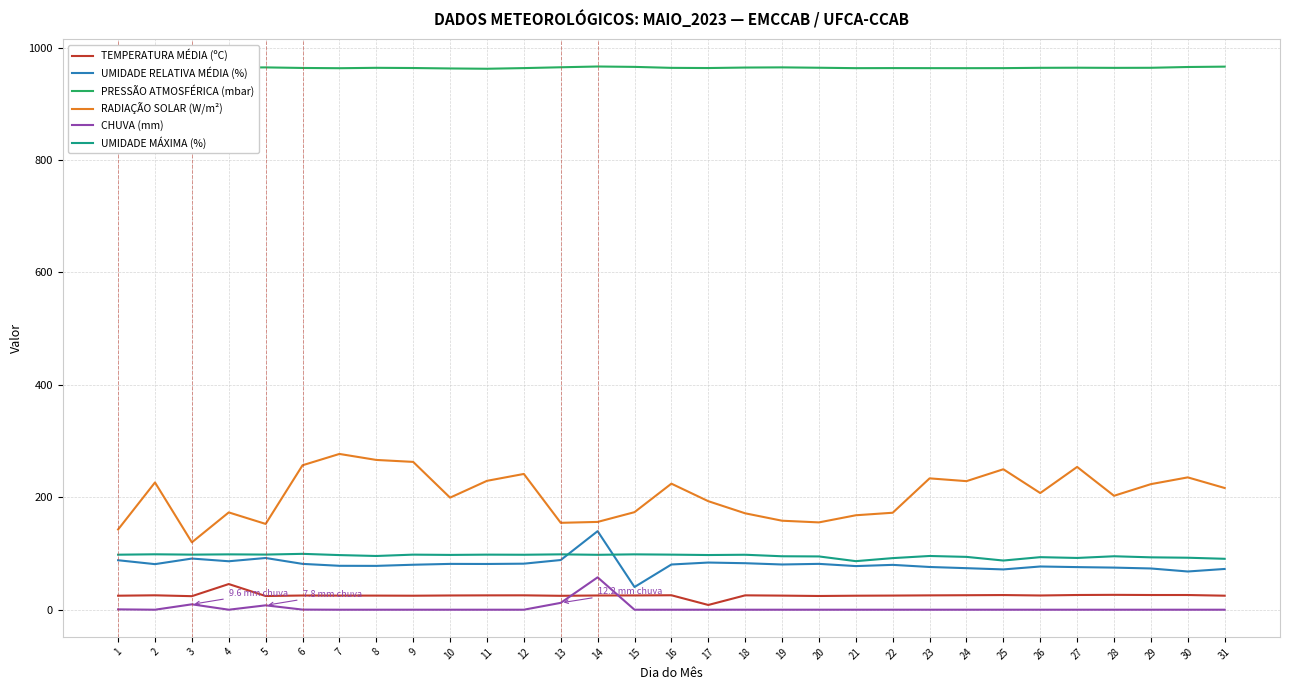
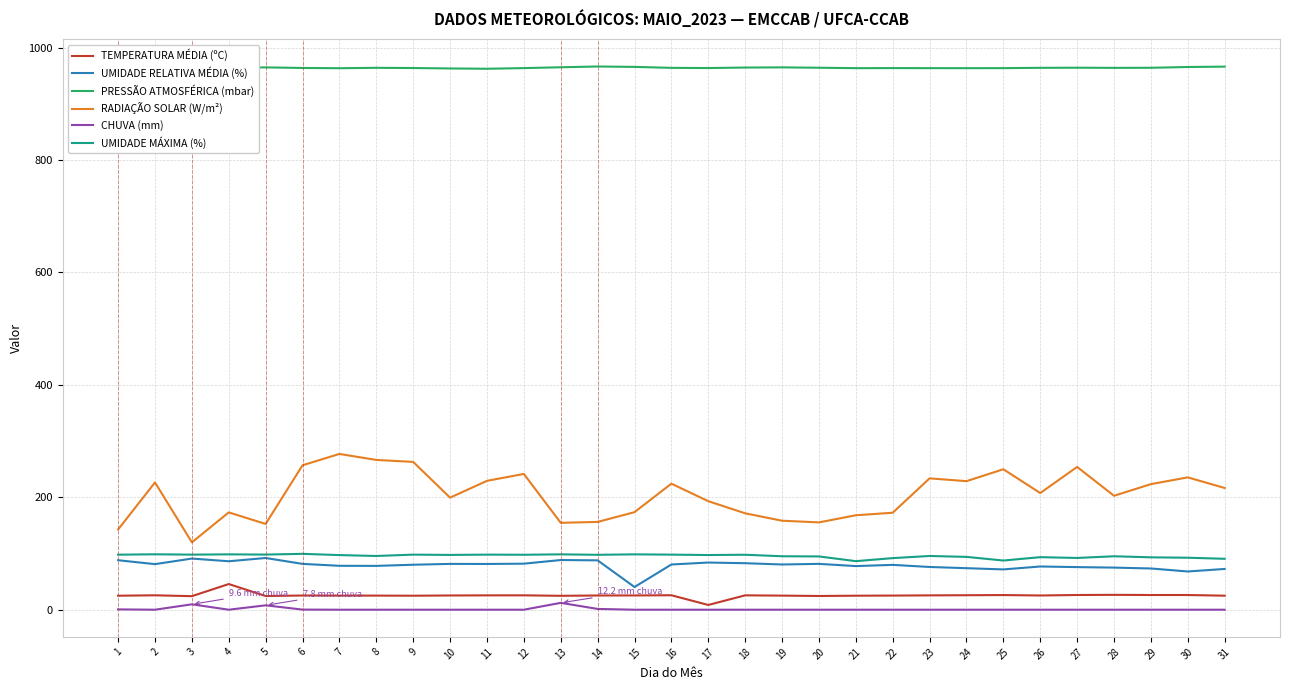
UMIDADE RELATIVA MÉDIA (%), 14: 140 -> 90
CHUVA (mm), 14: 60 -> 0
